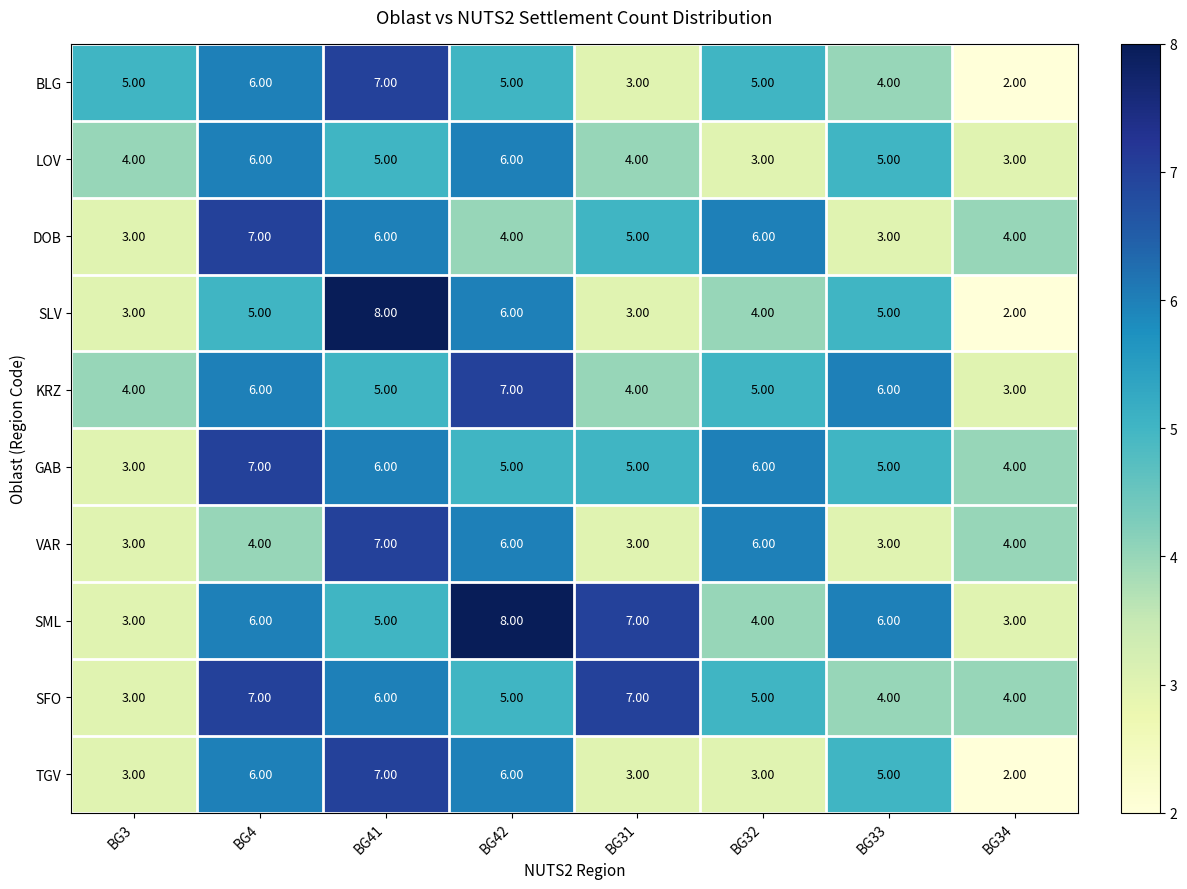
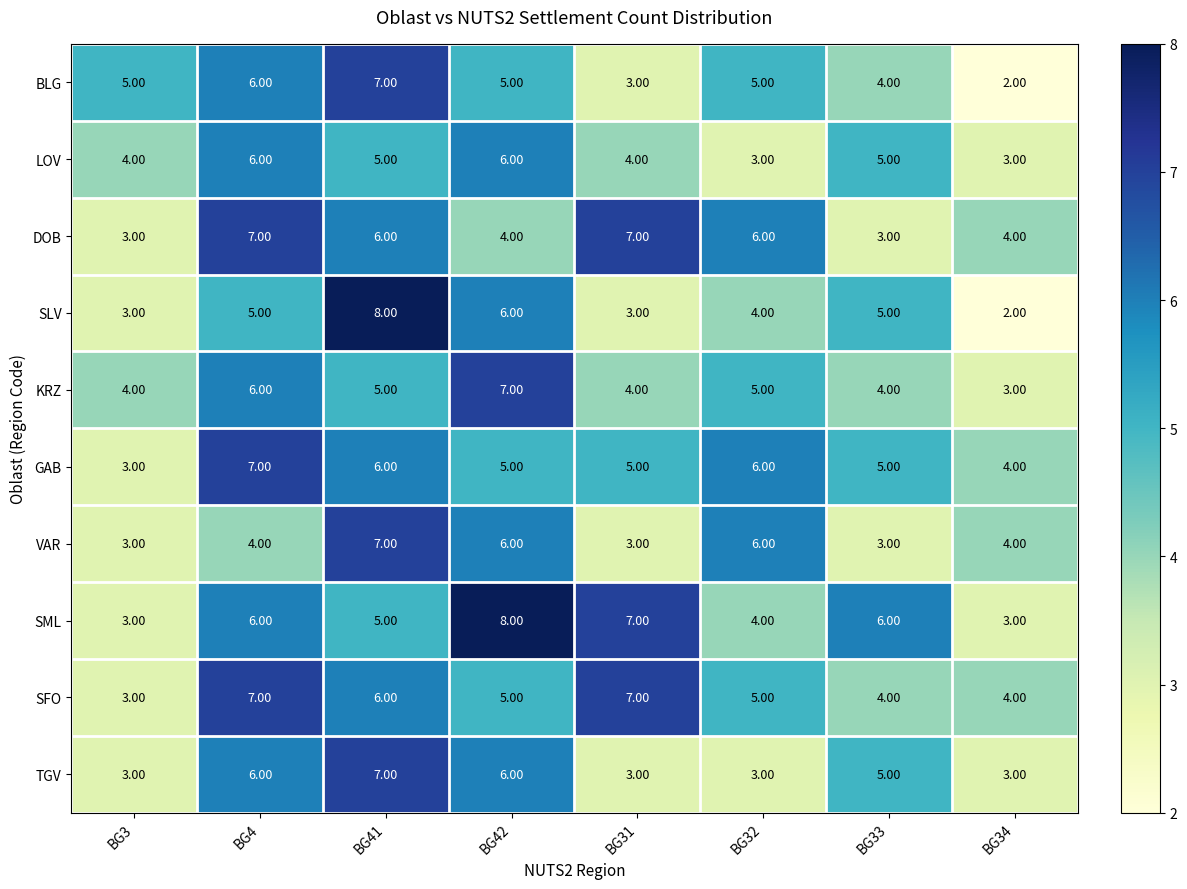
DOB, BG31: 5.00 -> 7.00
KRZ, BG33: 6.00 -> 4.00
TGV, BG34: 2.00 -> 3.00
